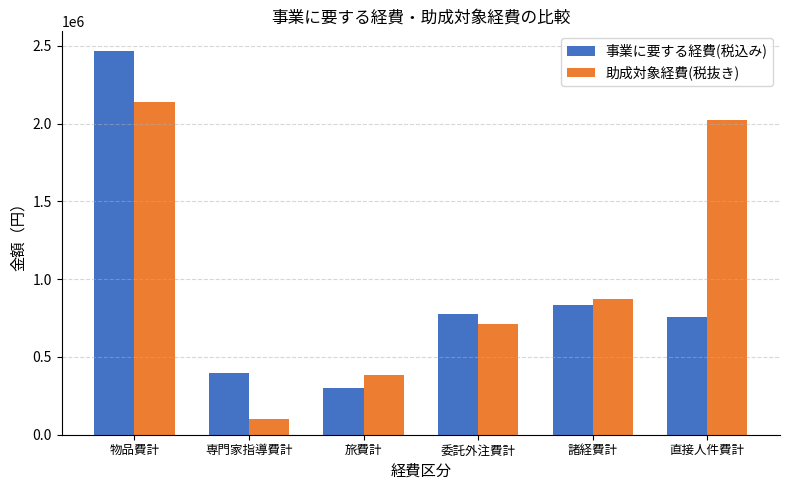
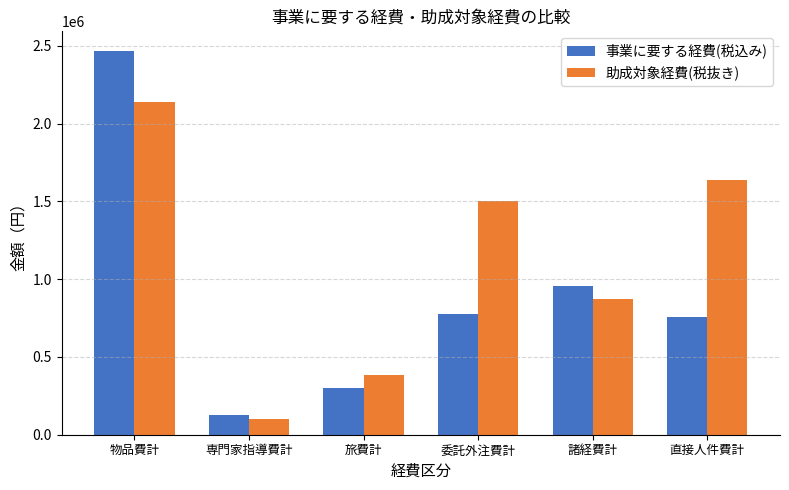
事業に要する経費(税込み), 専門家指導費計: 400000 -> 130000
助成対象経費(税抜き), 委託外注費計: 710000 -> 1510000
事業に要する経費(税込み), 諸経費計: 840000 -> 950000
助成対象経費(税抜き), 直接人件費計: 2020000 -> 1640000
